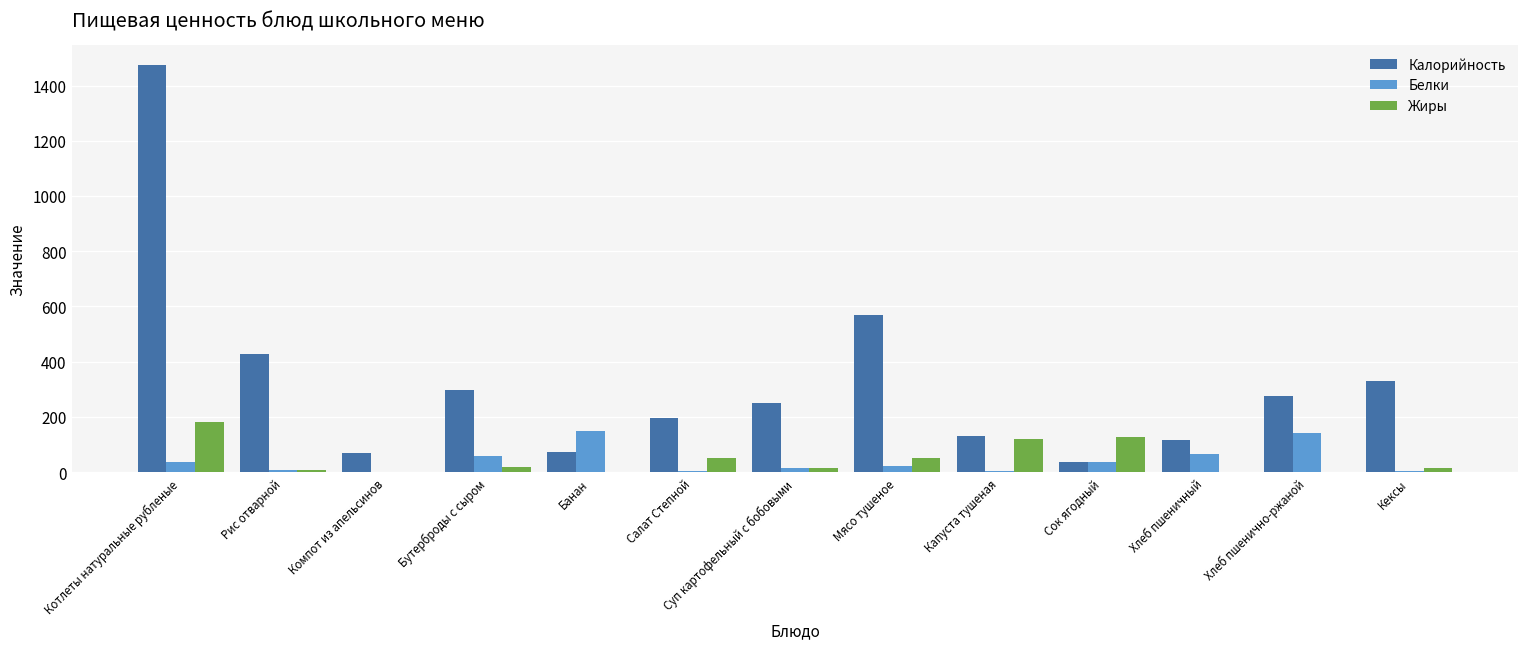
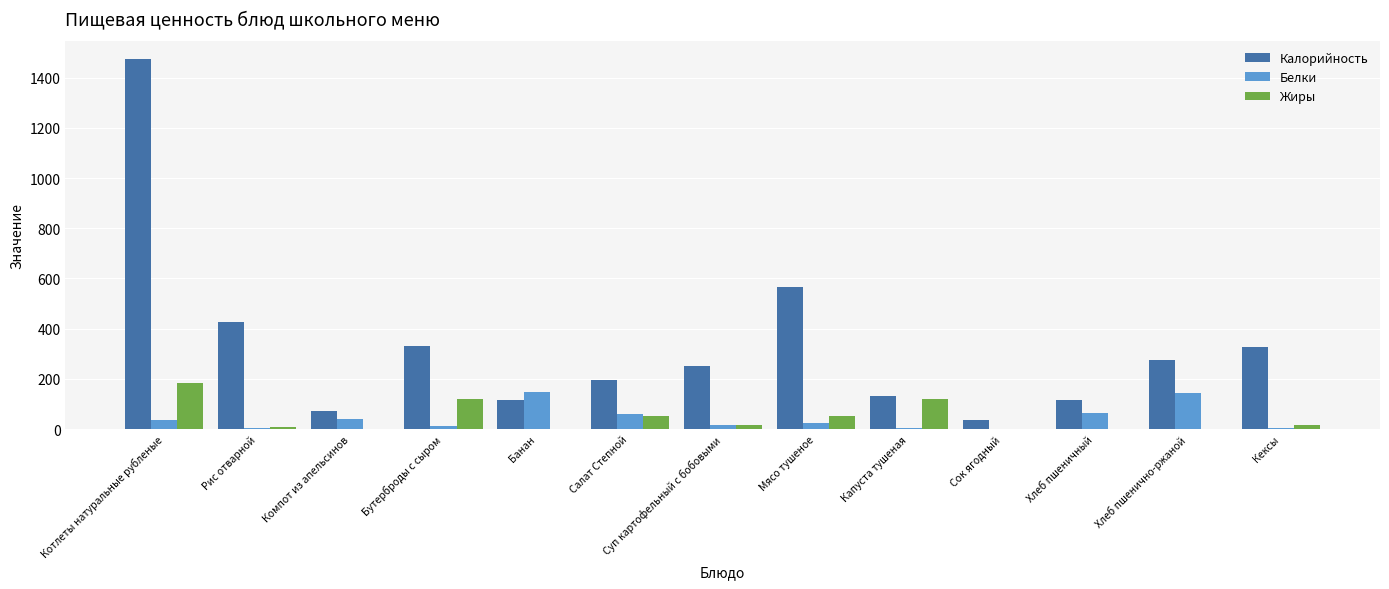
Белки, Компот из апельсинов: 0 -> 40
Калорийность, Бутерброды с сыром: 300 -> 330
Белки, Бутерброды с сыром: 60 -> 10
Жиры, Бутерброды с сыром: 20 -> 120
Калорийность, Банан: 70 -> 120
Белки, Салат Степной: 0 -> 60
Белки, Сок ягодный: 40 -> 0
Жиры, Сок ягодный: 130 -> 0
